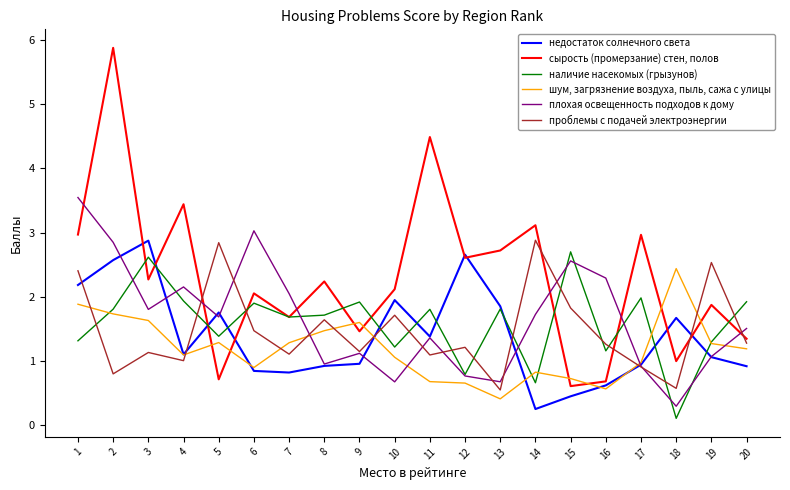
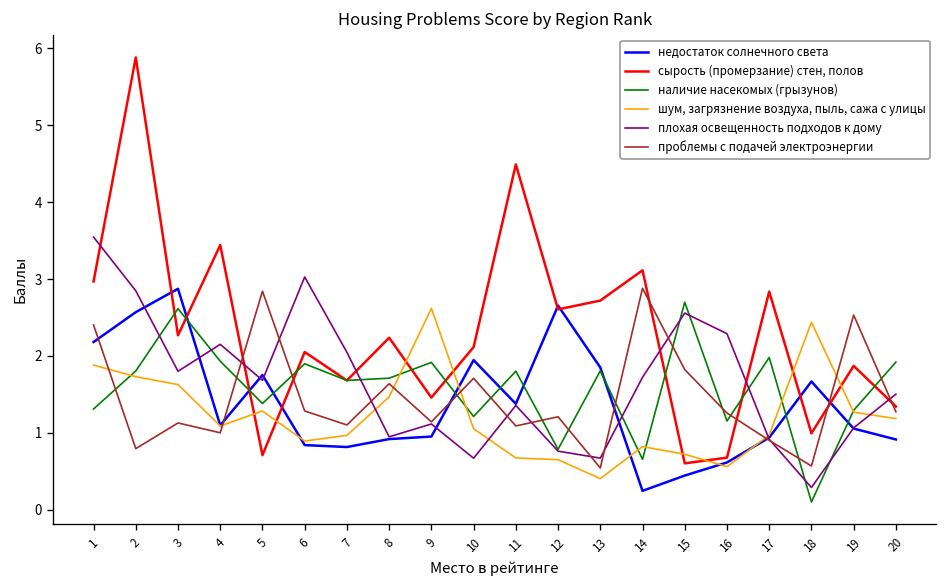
проблемы с подачей электроэнергии, 6: 1.5 -> 1.3
шум, загрязнение воздуха, пыль, сажа с улицы, 7: 1.3 -> 1.0
шум, загрязнение воздуха, пыль, сажа с улицы, 9: 1.6 -> 2.6
сырость (промерзание) стен, полов, 17: 3.0 -> 2.8
